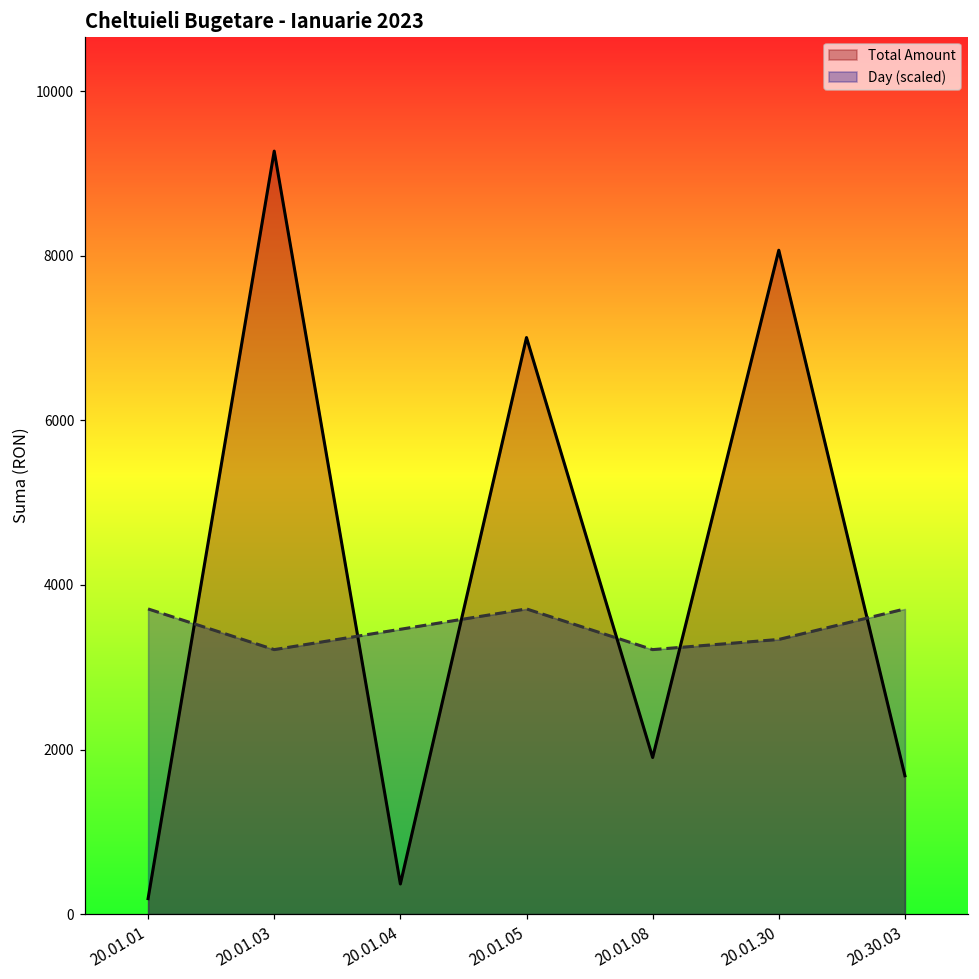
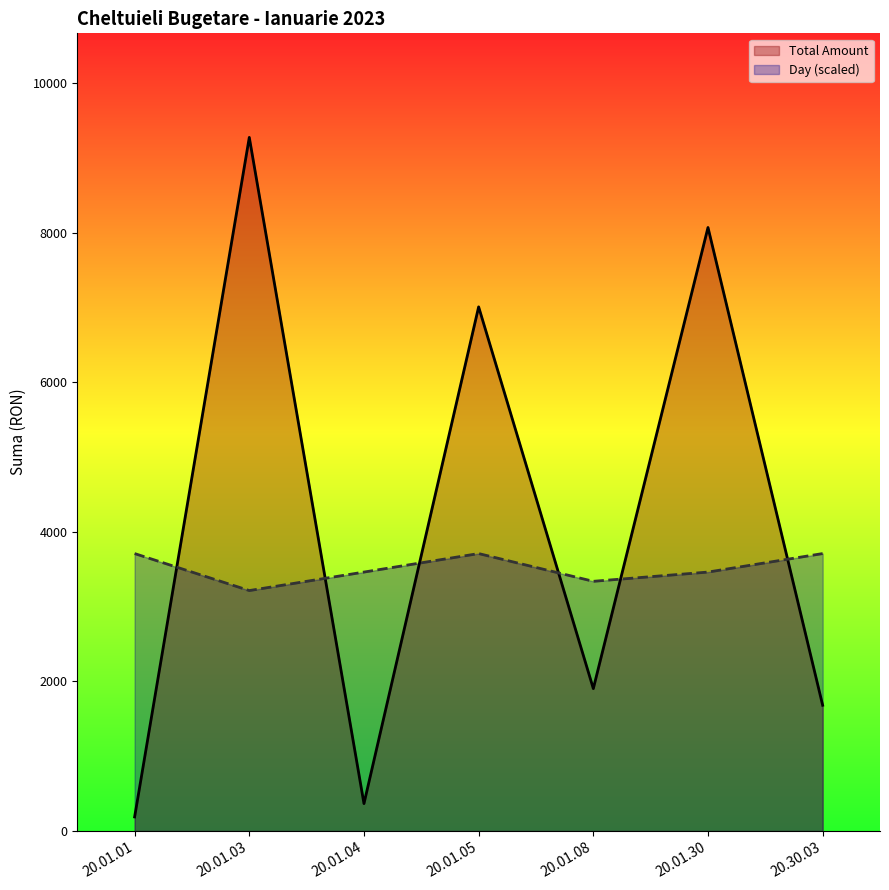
Day (scaled), 20.01.08: 3200 -> 3300
Day (scaled), 20.01.30: 3300 -> 3500
